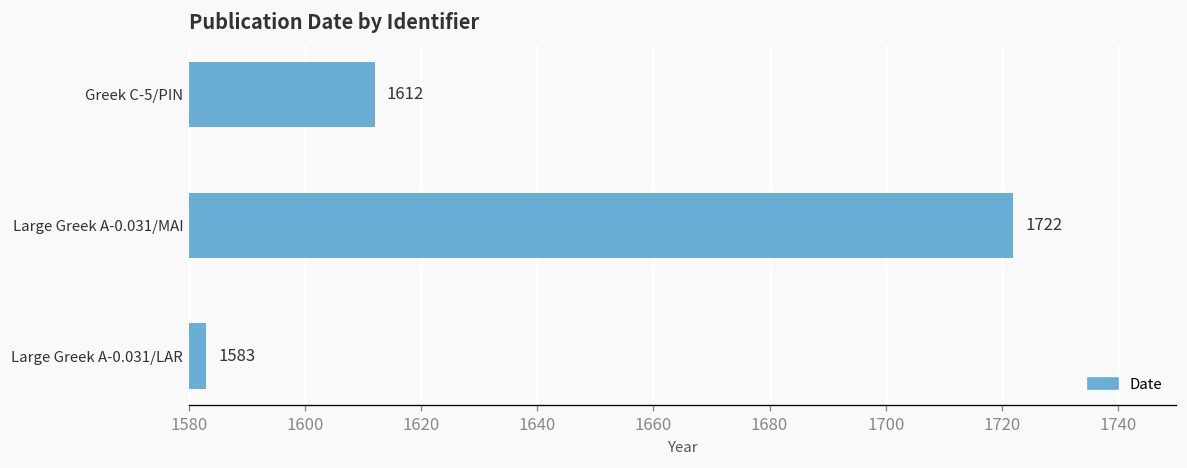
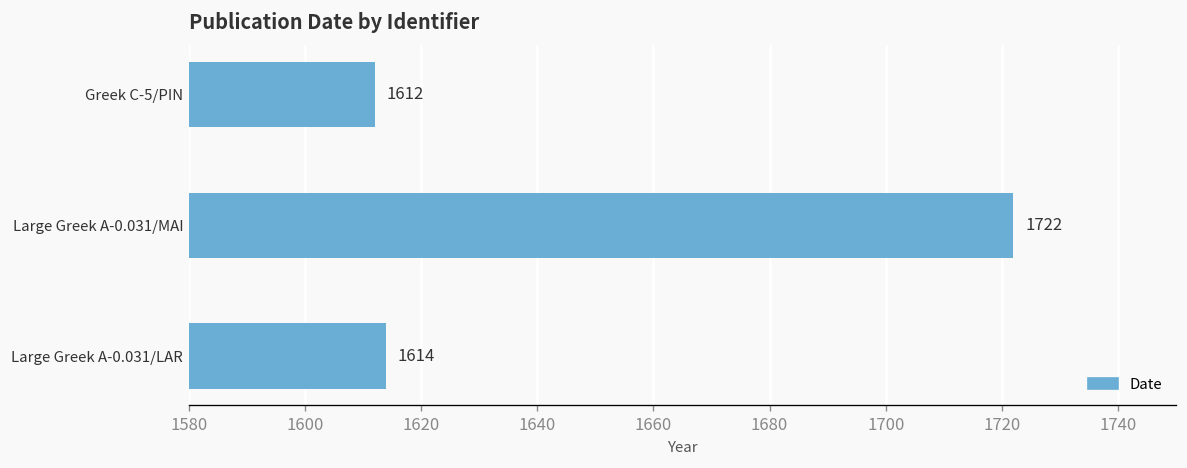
Large Greek A-0.031/LAR: 1583 -> 1614
